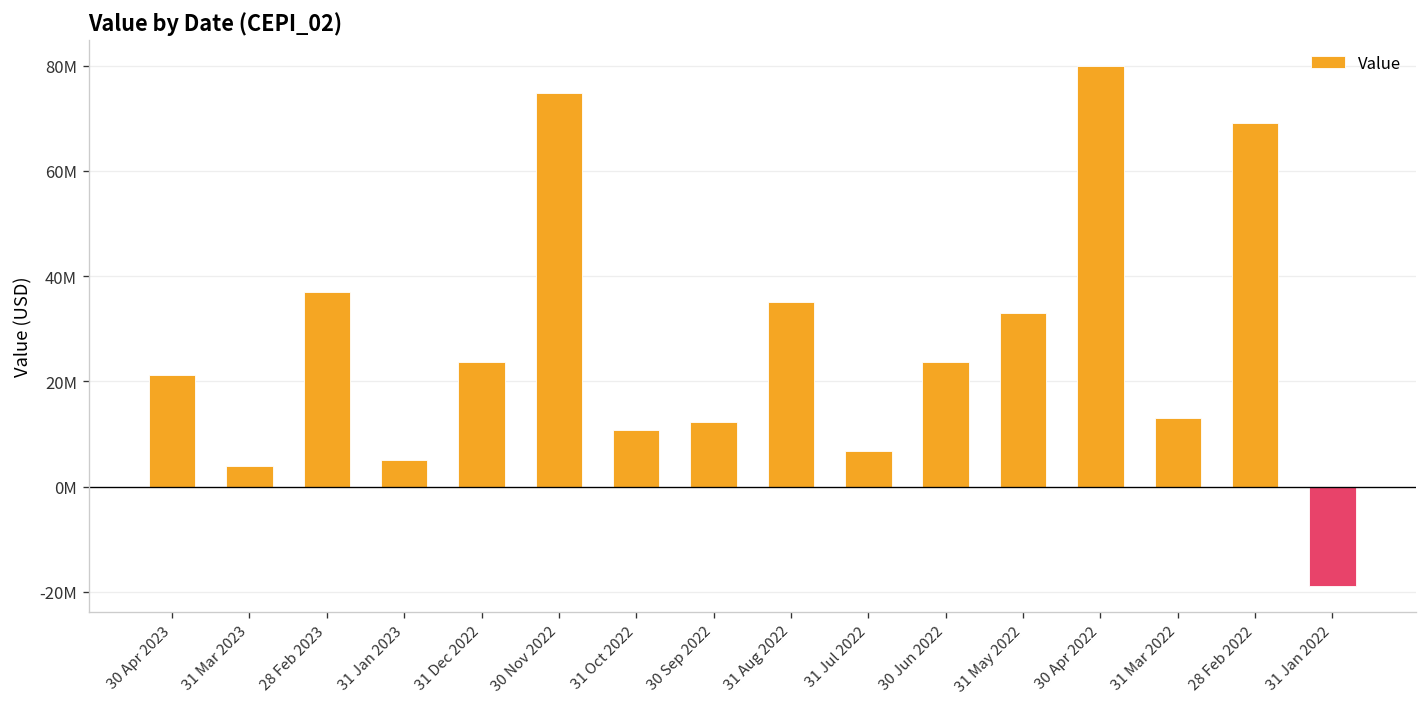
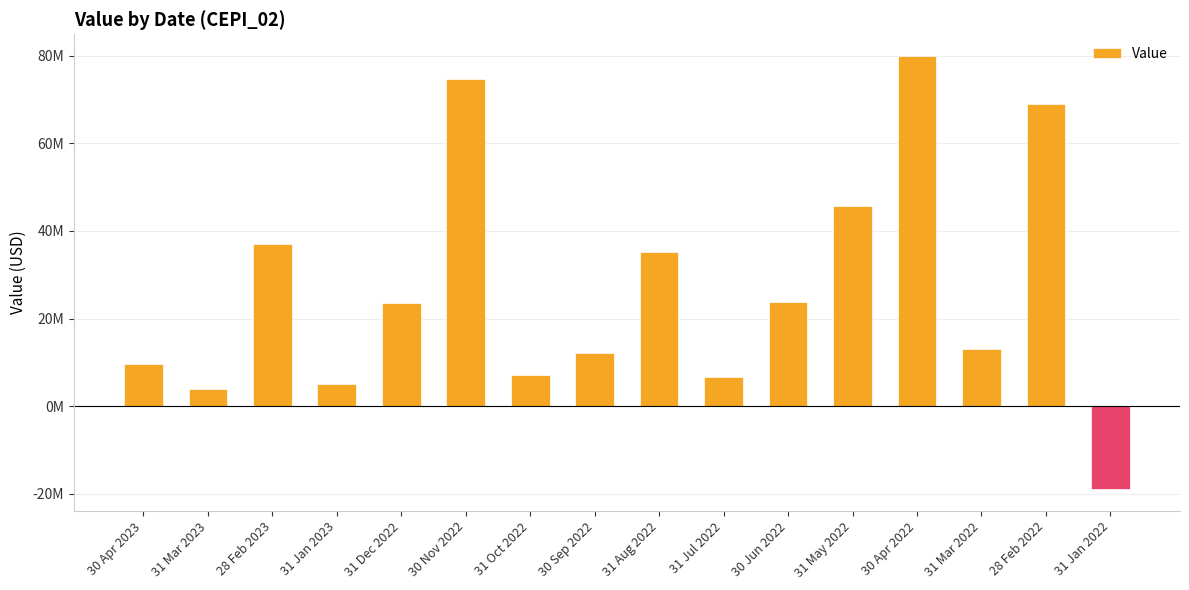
30 Apr 2023: 21000000 -> 10000000
31 Oct 2022: 11000000 -> 7000000
31 May 2022: 33000000 -> 46000000
